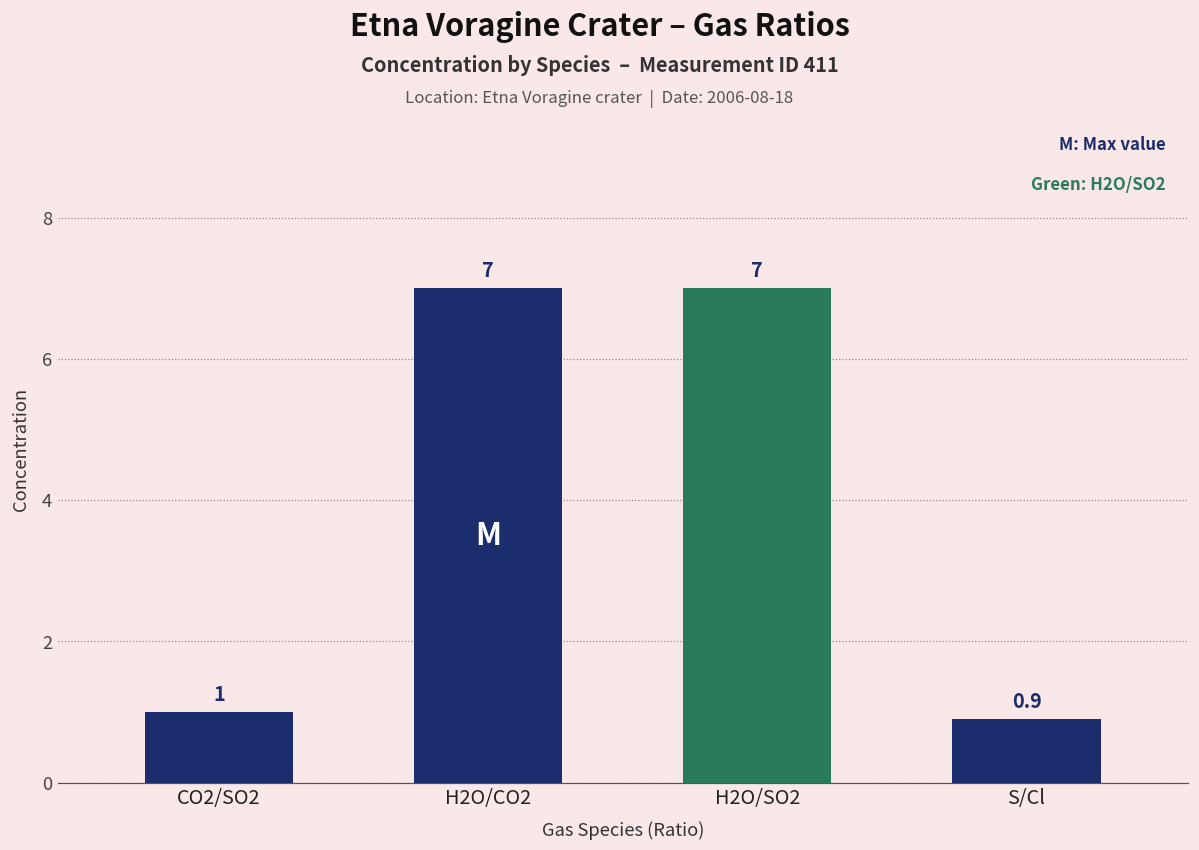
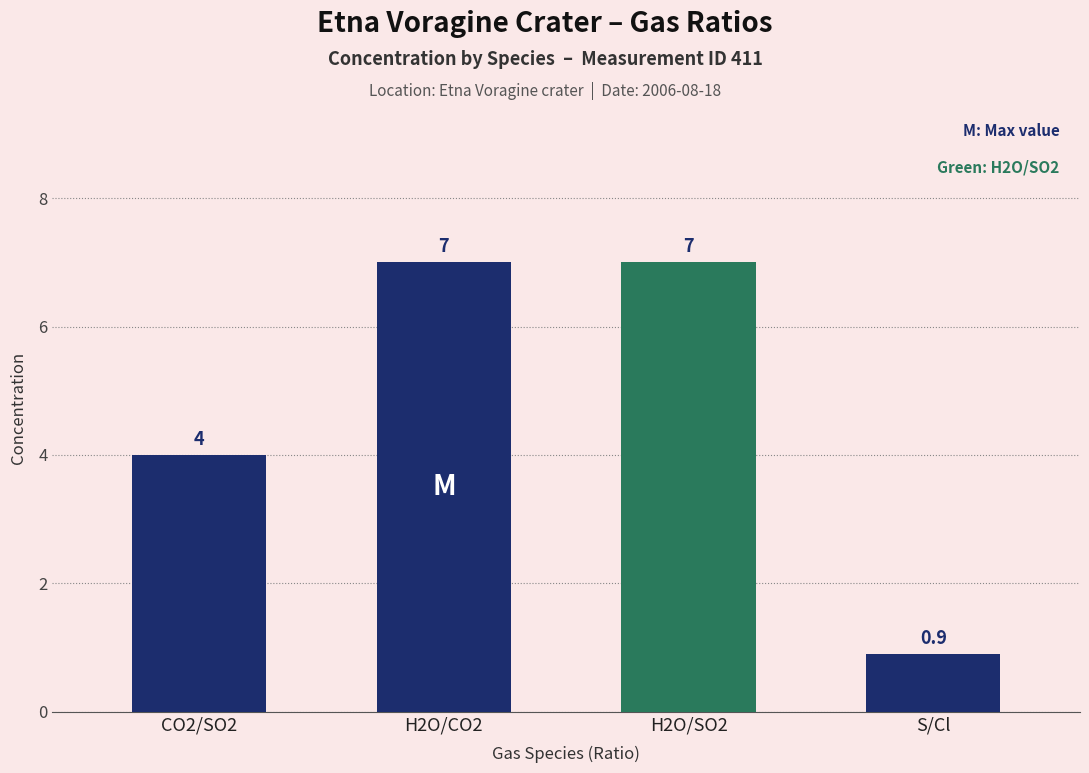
CO2/SO2: 1 -> 4
